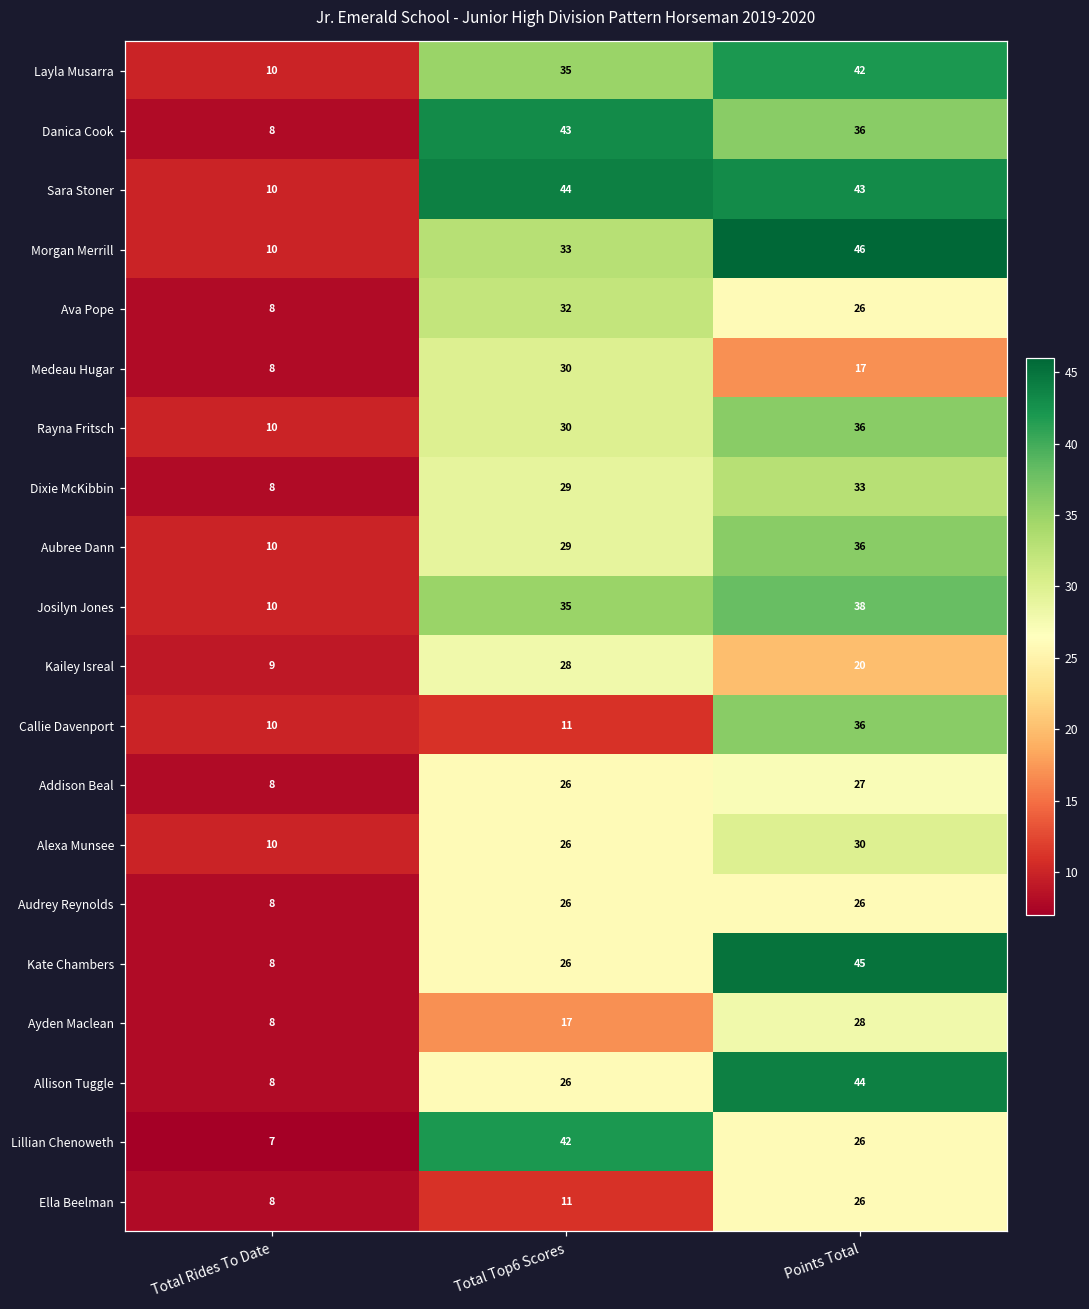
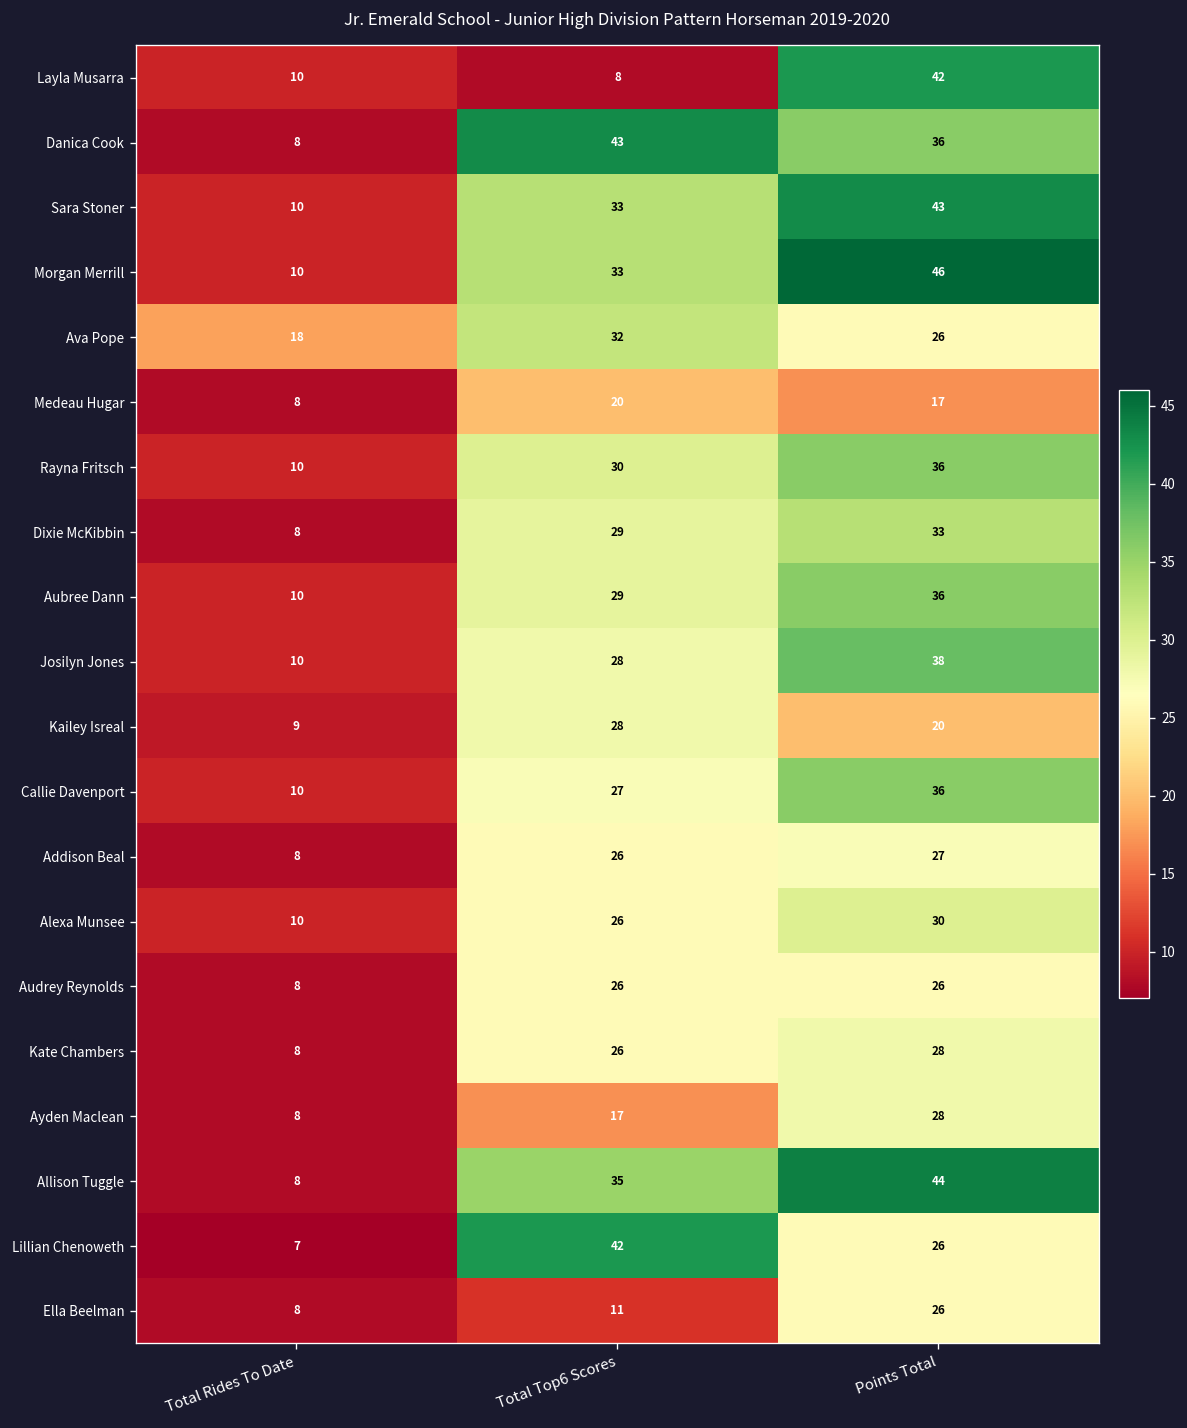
Layla Musarra, Total Top6 Scores: 35 -> 8
Sara Stoner, Total Top6 Scores: 44 -> 33
Ava Pope, Total Rides To Date: 8 -> 18
Medeau Hugar, Total Top6 Scores: 30 -> 20
Josilyn Jones, Total Top6 Scores: 35 -> 28
Callie Davenport, Total Top6 Scores: 11 -> 27
Kate Chambers, Points Total: 45 -> 28
Allison Tuggle, Total Top6 Scores: 26 -> 35
